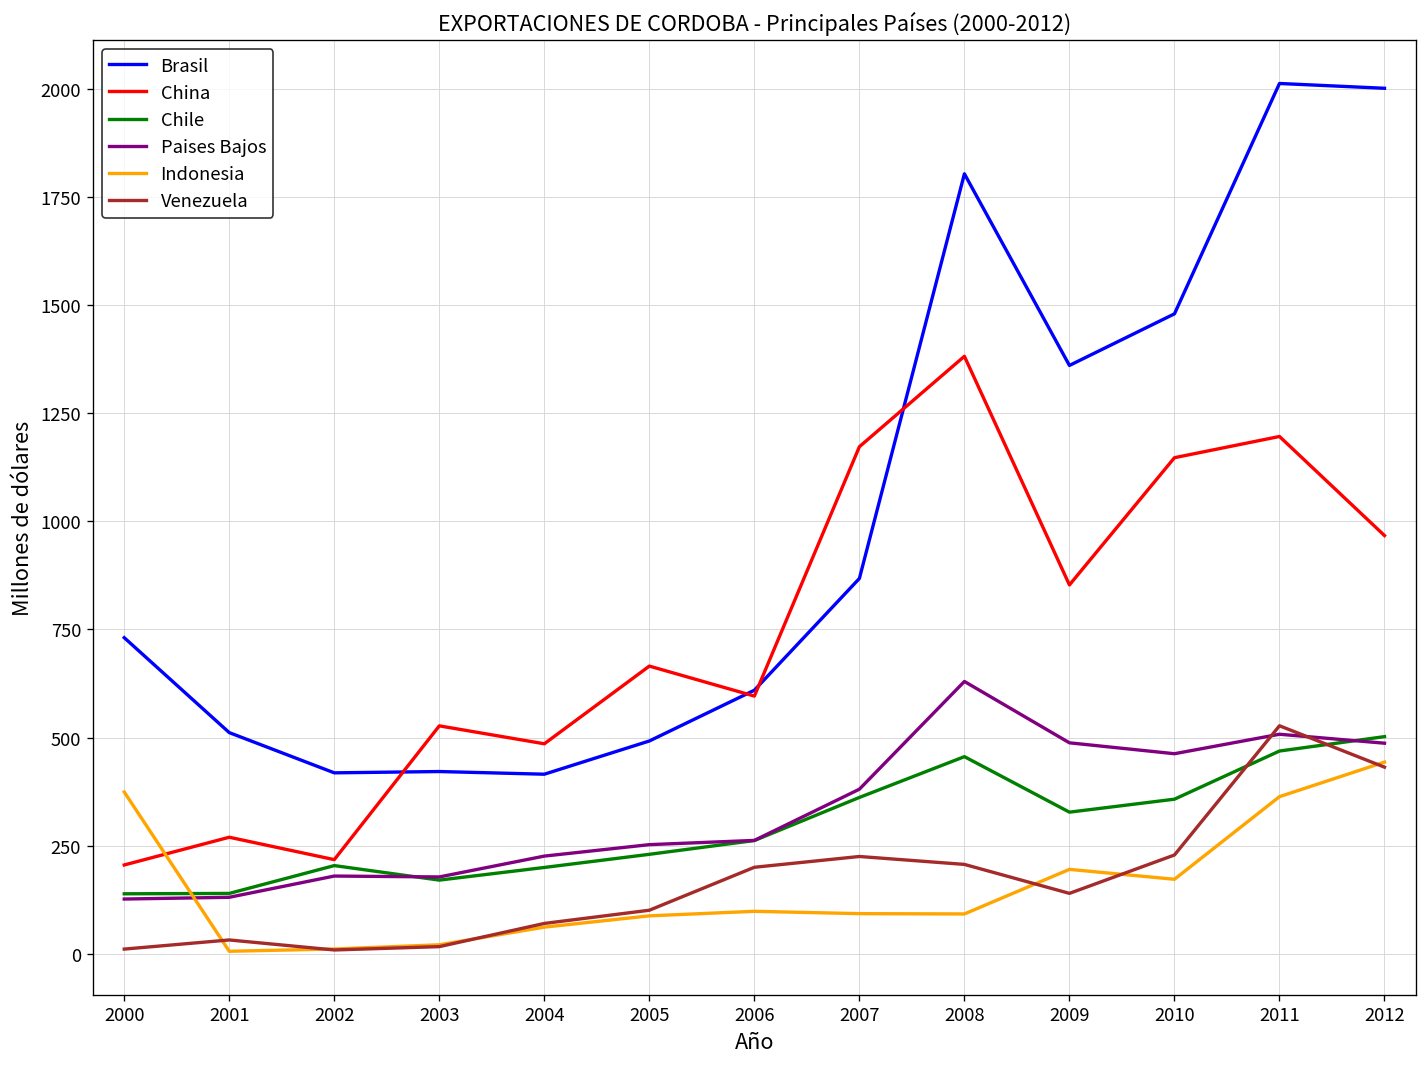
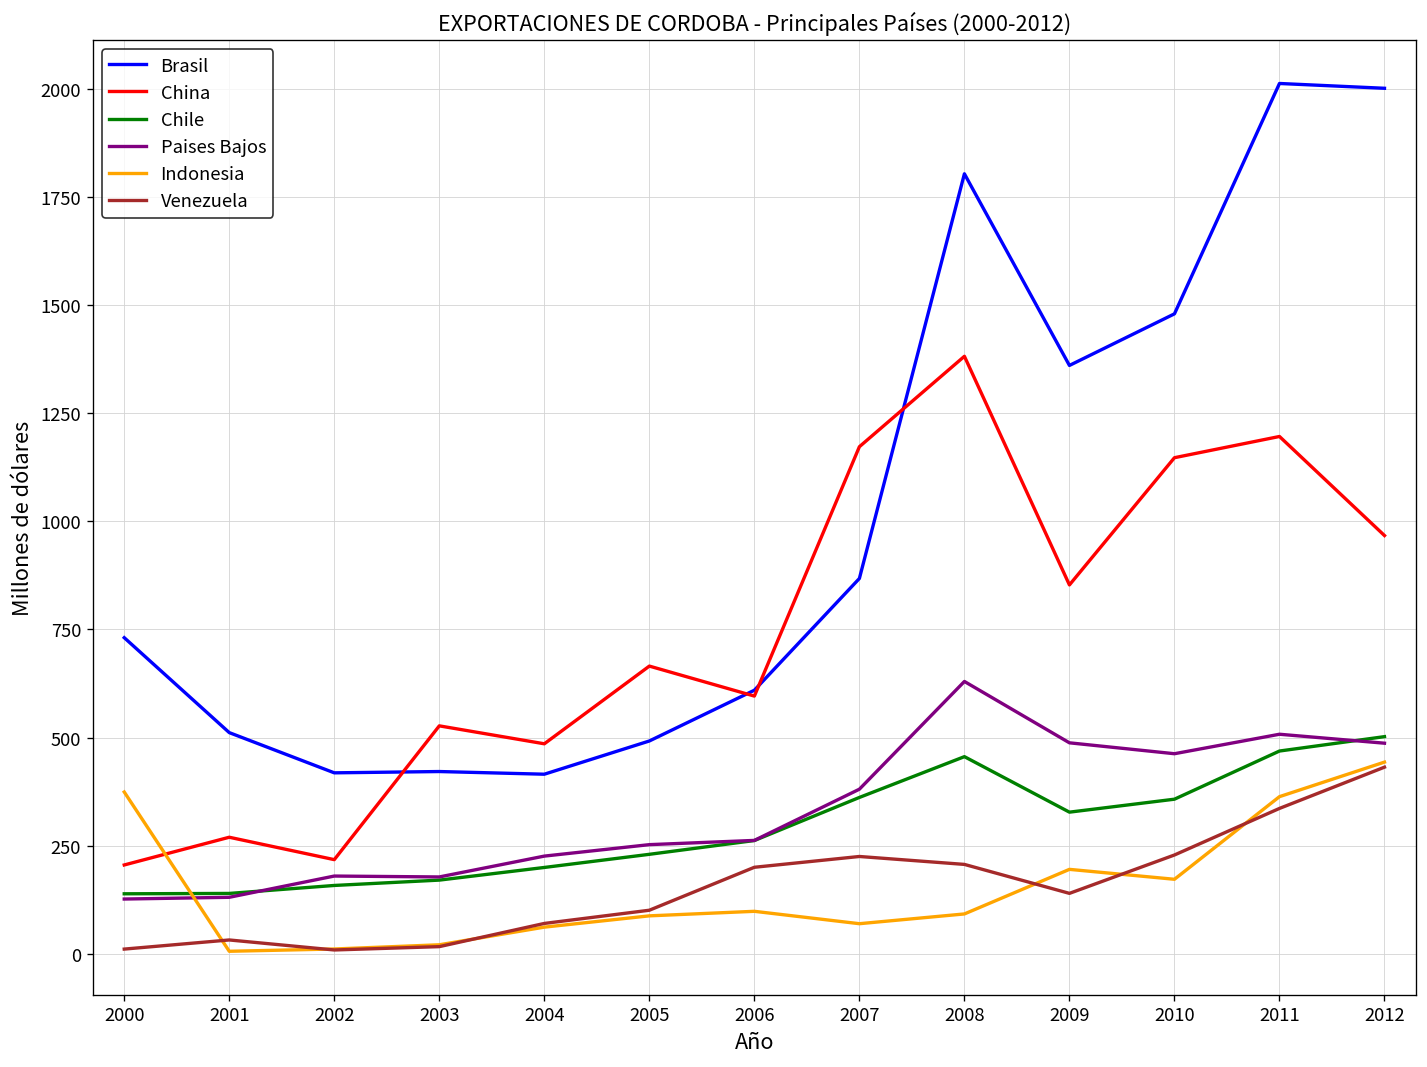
Chile, 2002: 200 -> 160
Indonesia, 2007: 90 -> 70
Venezuela, 2011: 530 -> 340
